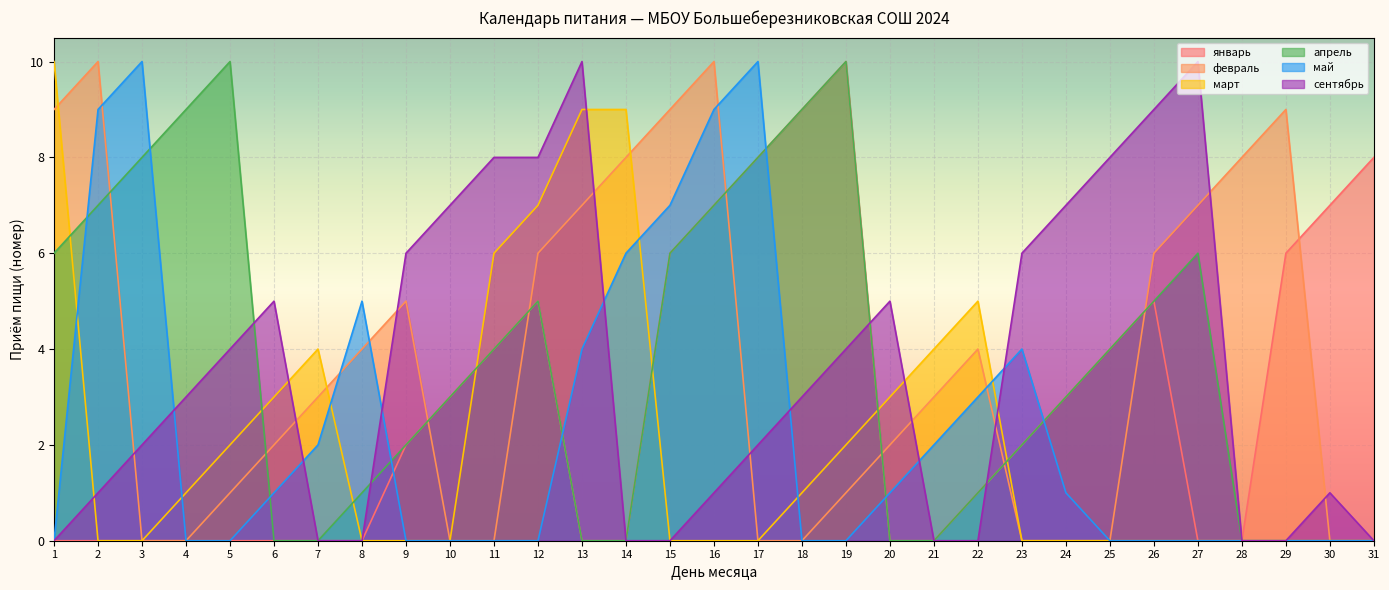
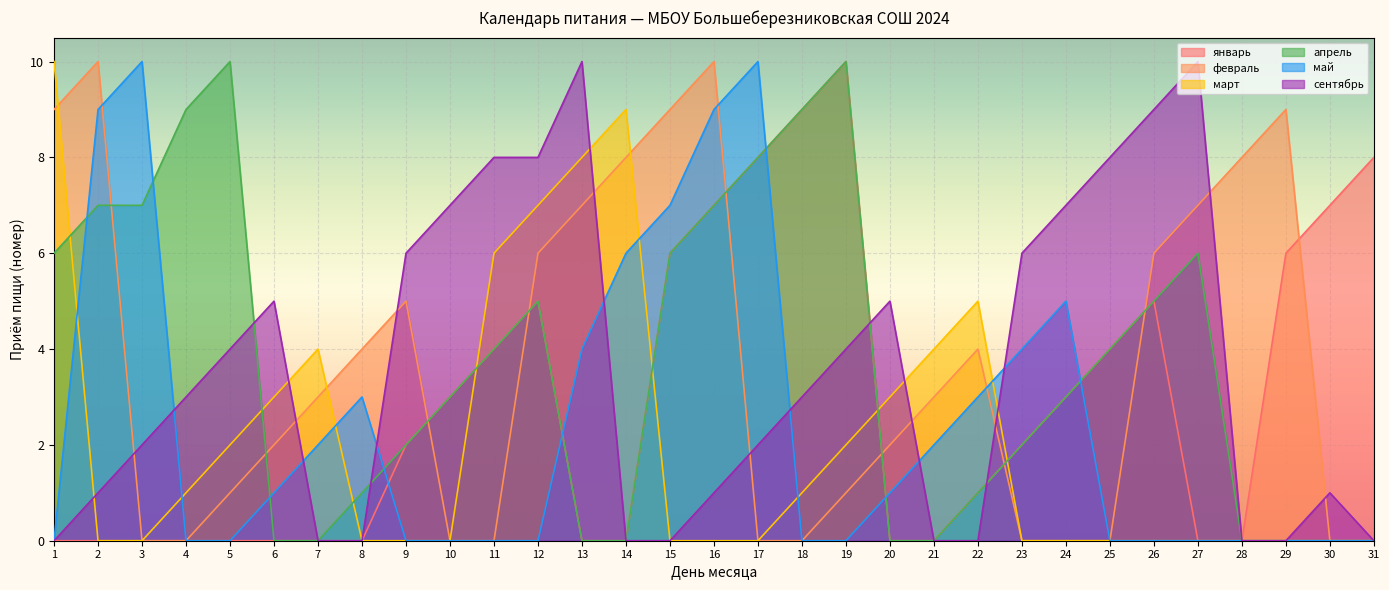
апрель, 3: 8 -> 7
май, 8: 5 -> 3
март, 13: 9 -> 8
май, 24: 1 -> 5
